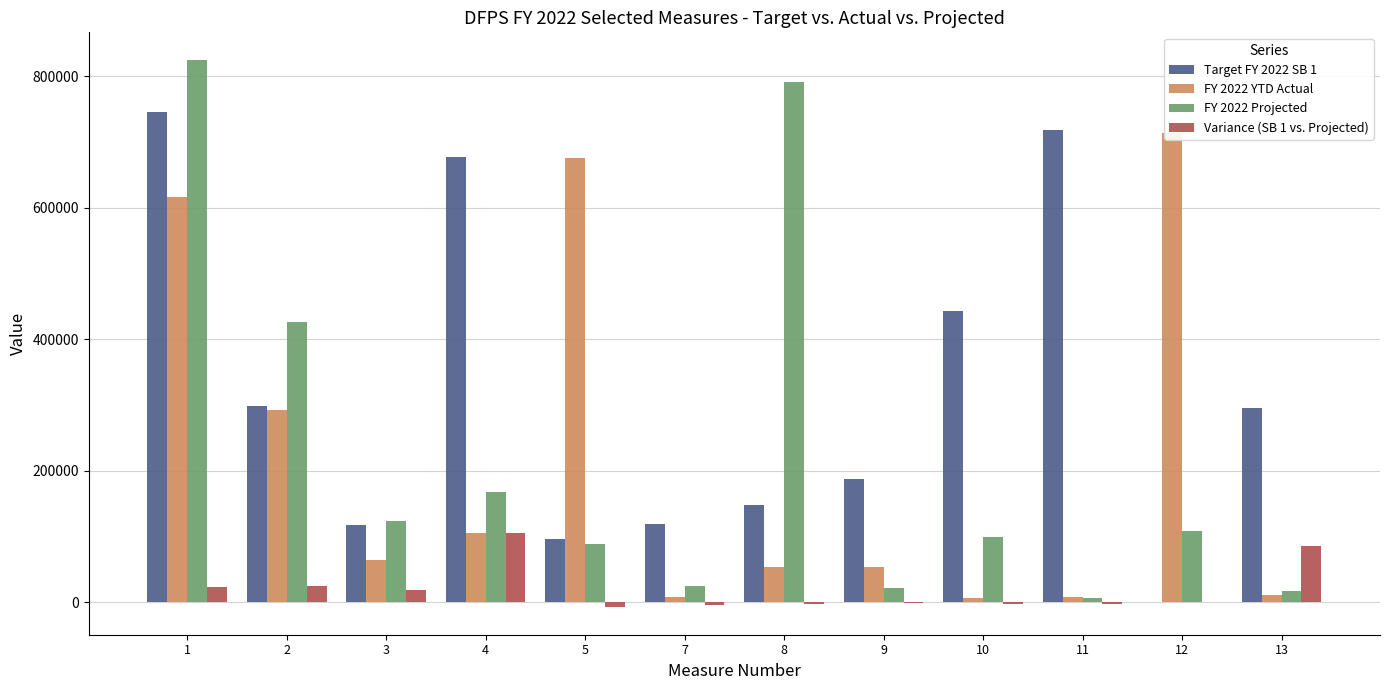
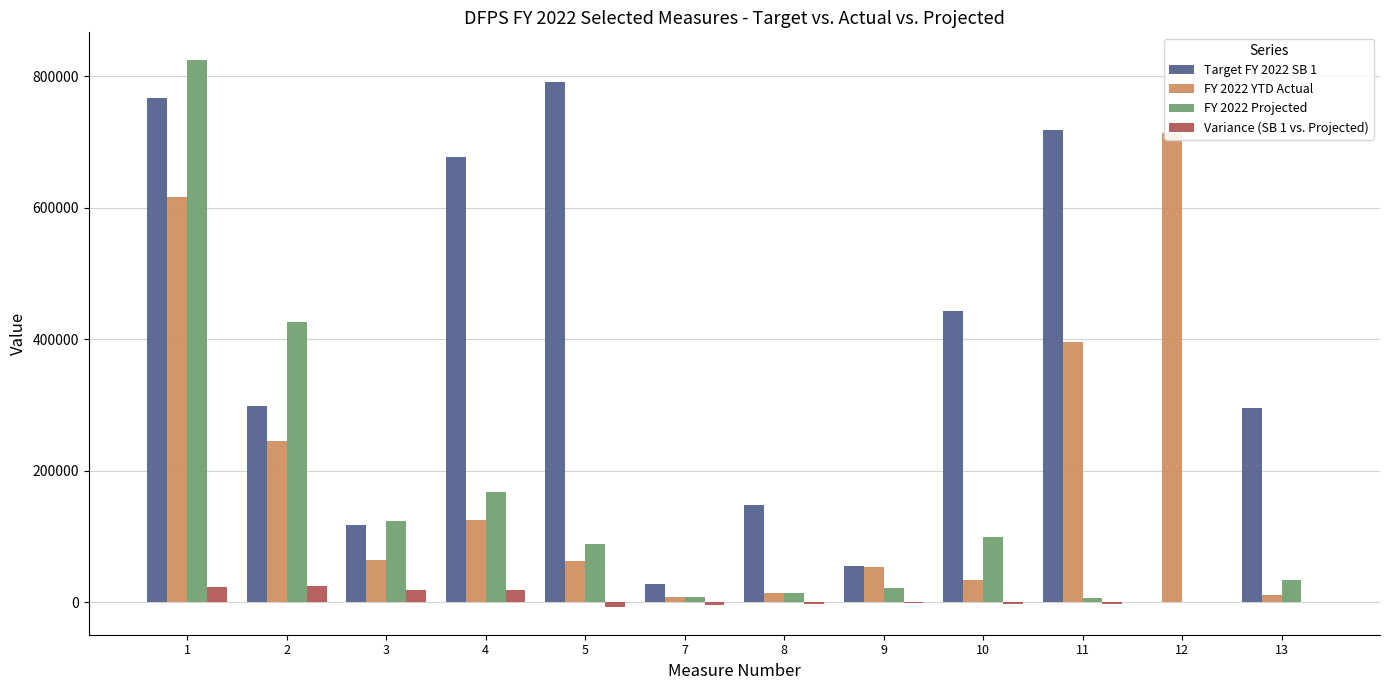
Target FY 2022 SB 1, 1: 750000 -> 770000
FY 2022 YTD Actual, 2: 290000 -> 250000
FY 2022 YTD Actual, 4: 110000 -> 130000
Variance (SB 1 vs. Projected), 4: 110000 -> 20000
Target FY 2022 SB 1, 5: 100000 -> 790000
FY 2022 YTD Actual, 5: 680000 -> 60000
Target FY 2022 SB 1, 7: 120000 -> 30000
FY 2022 Projected, 7: 20000 -> 10000
FY 2022 YTD Actual, 8: 50000 -> 10000
FY 2022 Projected, 8: 790000 -> 10000
Target FY 2022 SB 1, 9: 190000 -> 50000
FY 2022 YTD Actual, 10: 10000 -> 30000
FY 2022 YTD Actual, 11: 10000 -> 400000
FY 2022 Projected, 12: 110000 -> 0
FY 2022 Projected, 13: 20000 -> 30000
Variance (SB 1 vs. Projected), 13: 90000 -> 0
